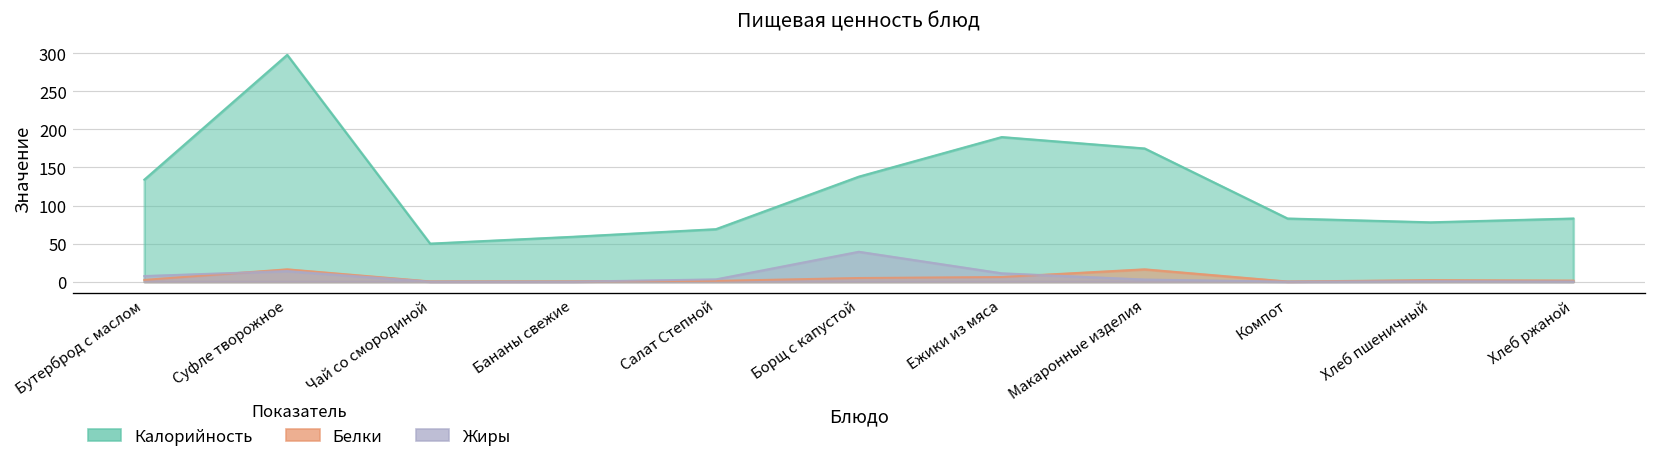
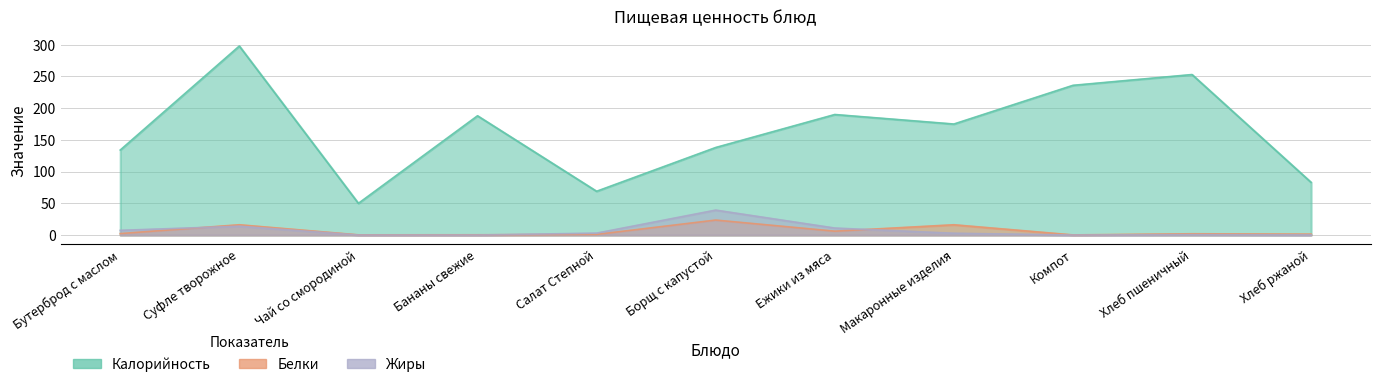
Калорийность, Бананы свежие: 60 -> 190
Белки, Борщ с капустой: 0 -> 20
Калорийность, Компот: 80 -> 240
Калорийность, Хлеб пшеничный: 80 -> 250
